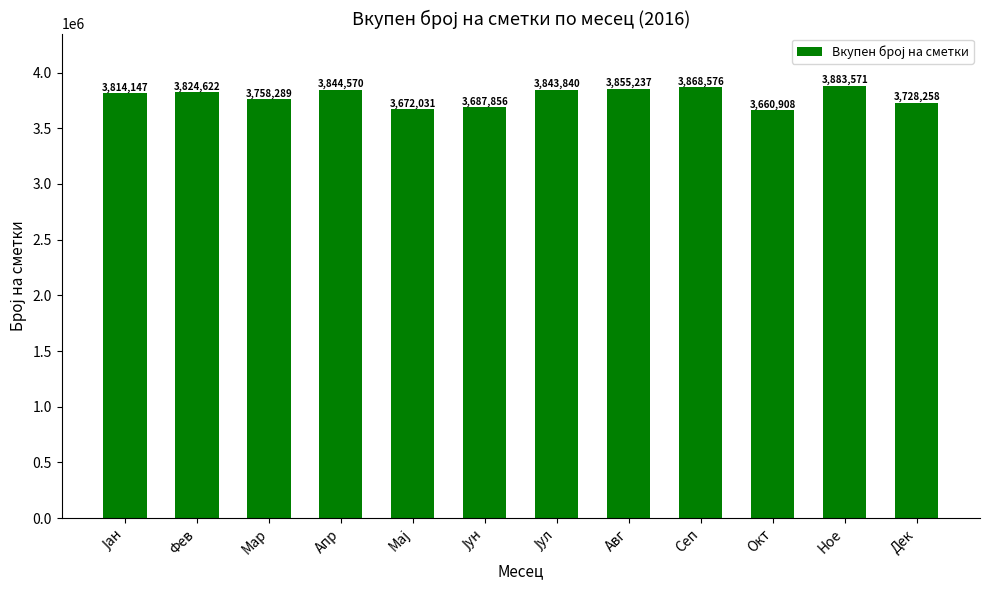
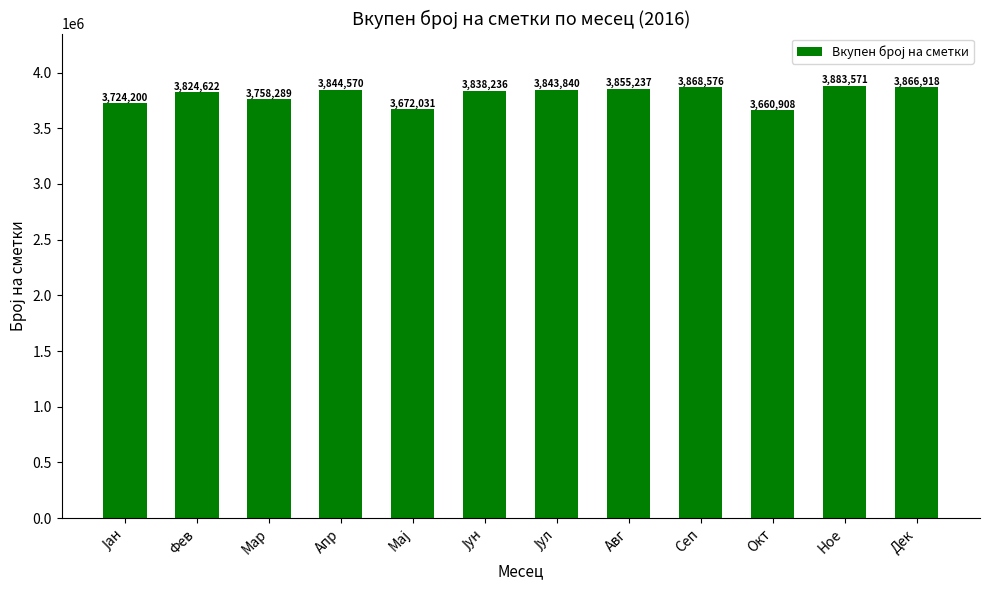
Јан: 3,814,147 -> 3,724,200
Јун: 3,687,856 -> 3,838,236
Дек: 3,728,258 -> 3,866,918
